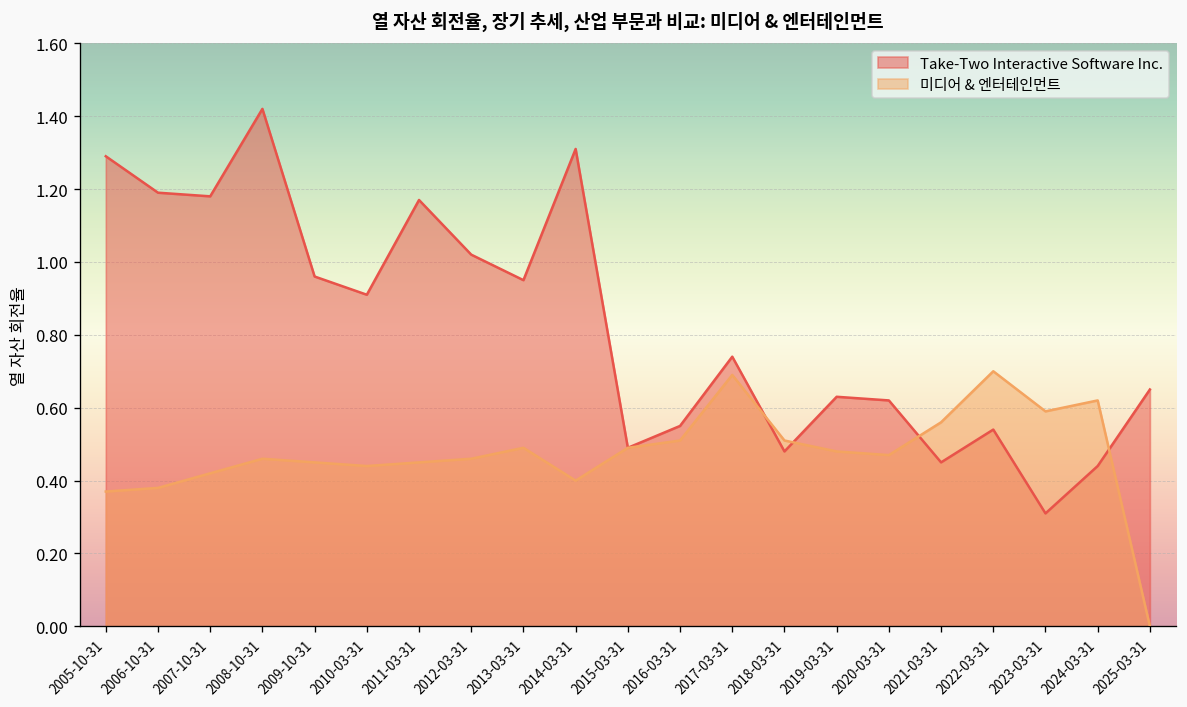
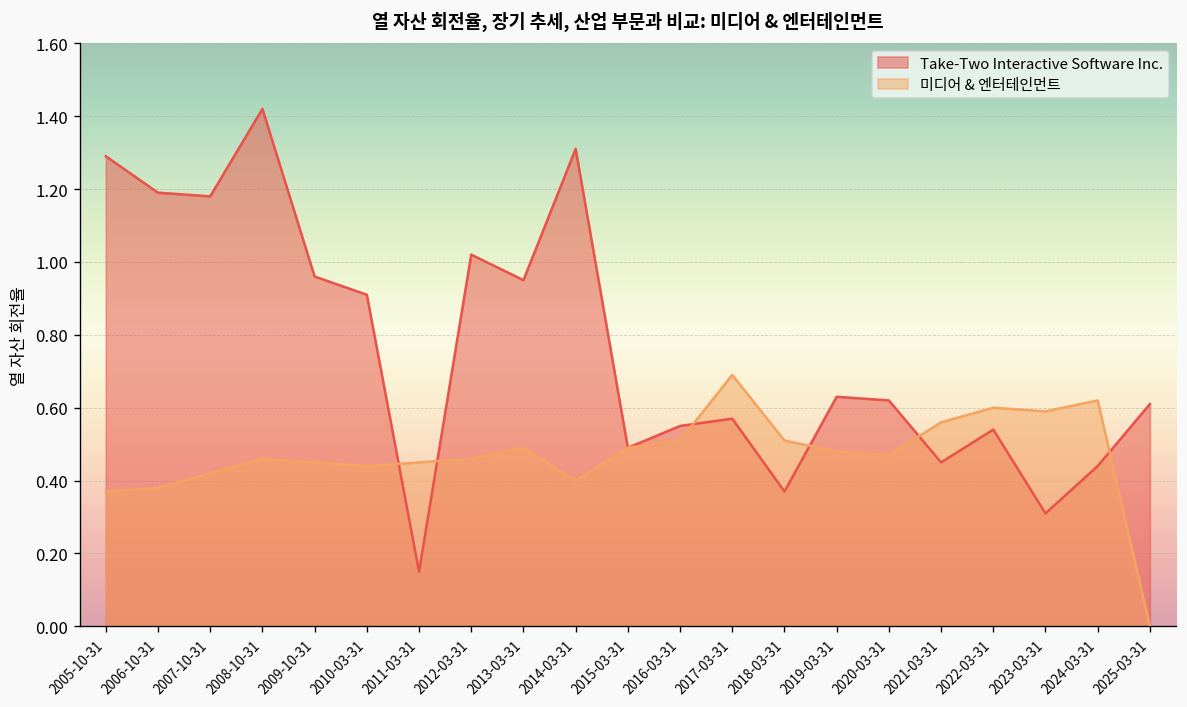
Take-Two Interactive Software Inc., 2011-03-31: 1.17 -> 0.15
Take-Two Interactive Software Inc., 2017-03-31: 0.74 -> 0.57
Take-Two Interactive Software Inc., 2018-03-31: 0.48 -> 0.37
미디어 & 엔터테인먼트, 2022-03-31: 0.7 -> 0.6
Take-Two Interactive Software Inc., 2025-03-31: 0.65 -> 0.61
